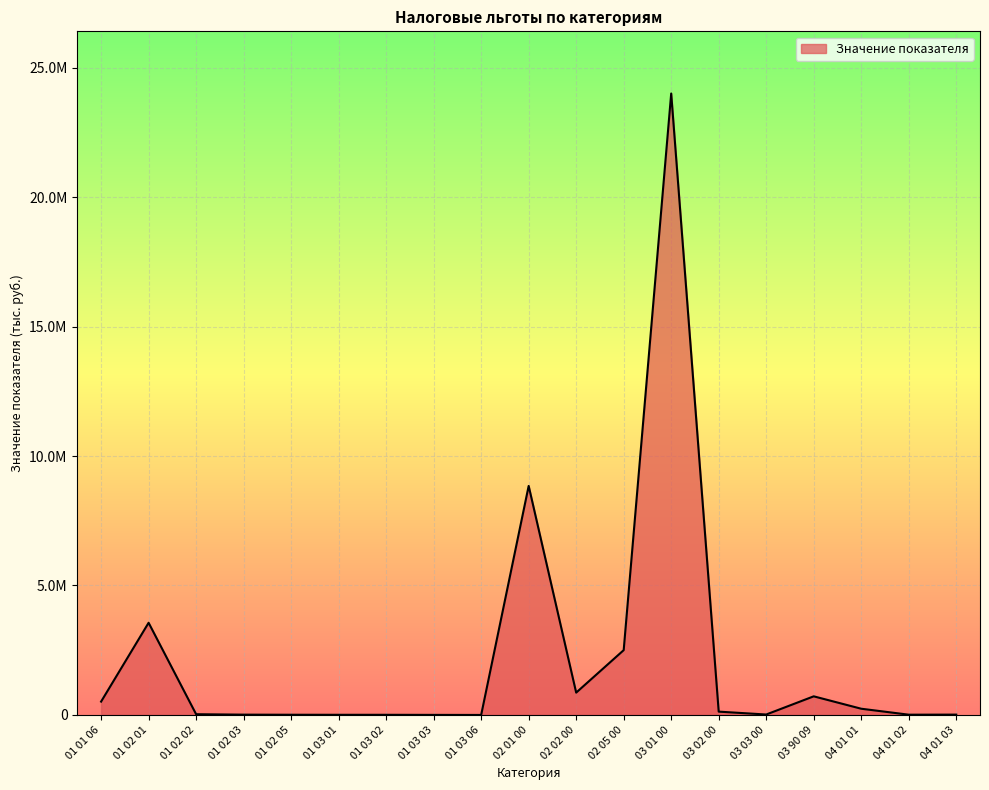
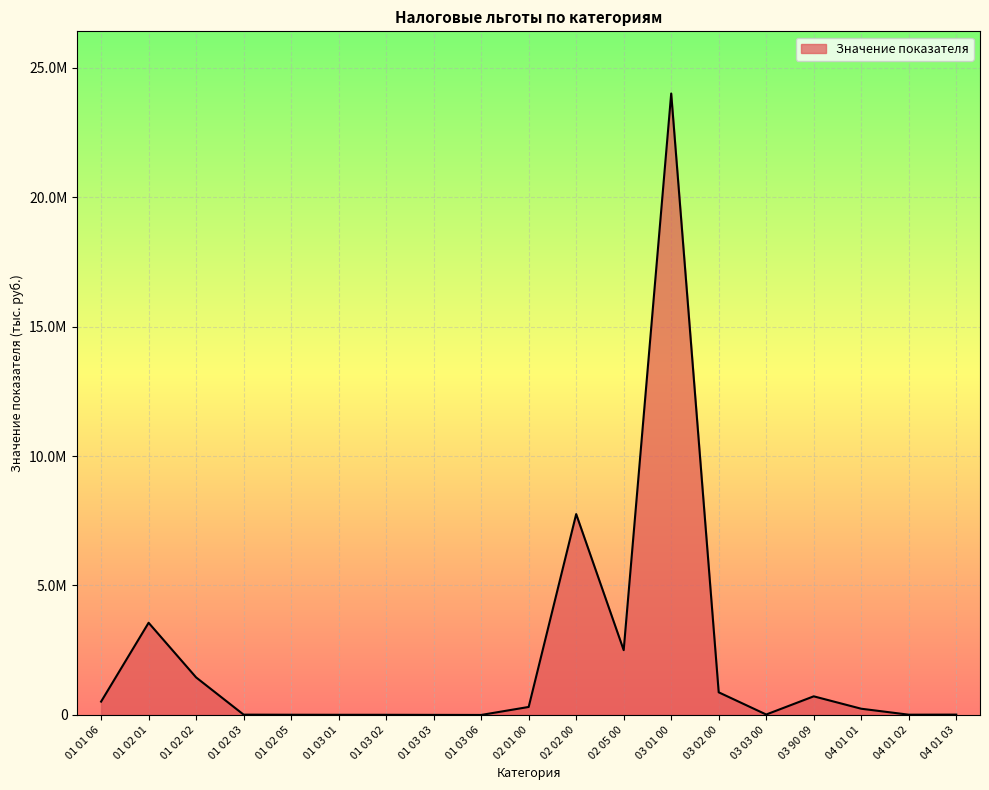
01 02 02: 0 -> 1400000
02 01 00: 8800000 -> 300000
02 02 00: 900000 -> 7800000
03 02 00: 100000 -> 900000
